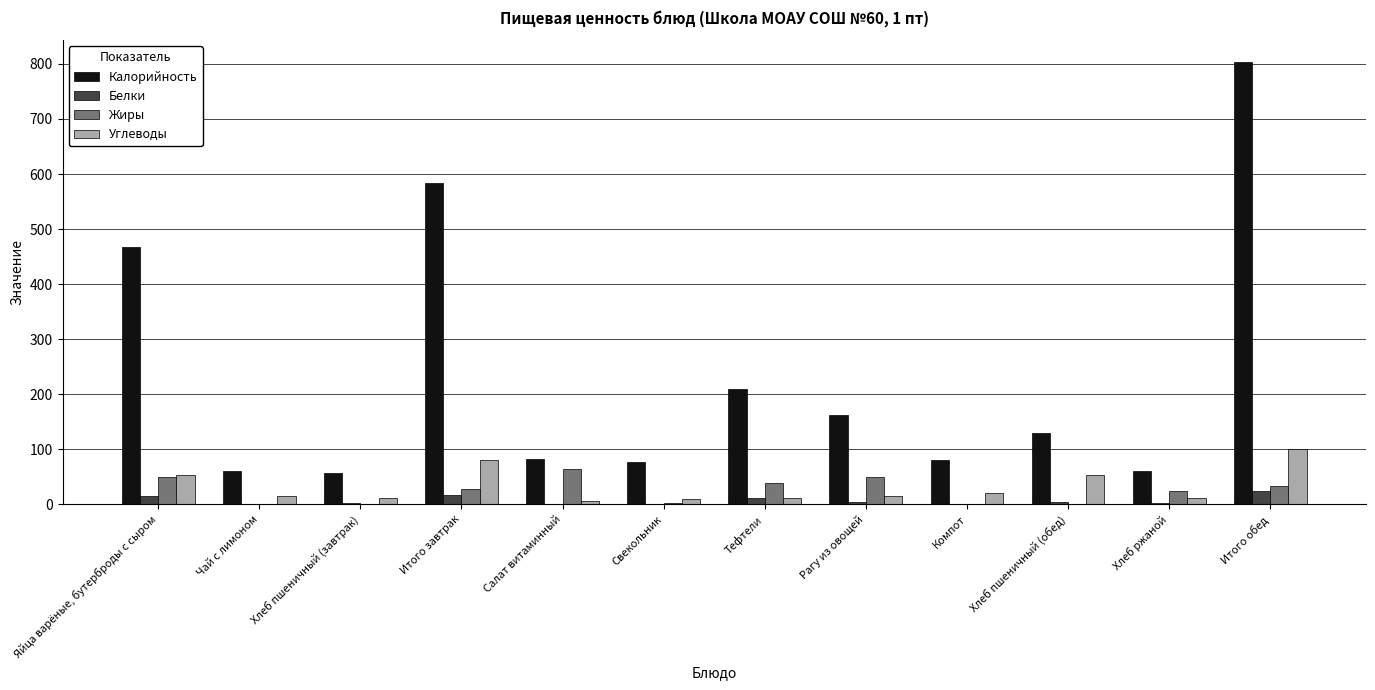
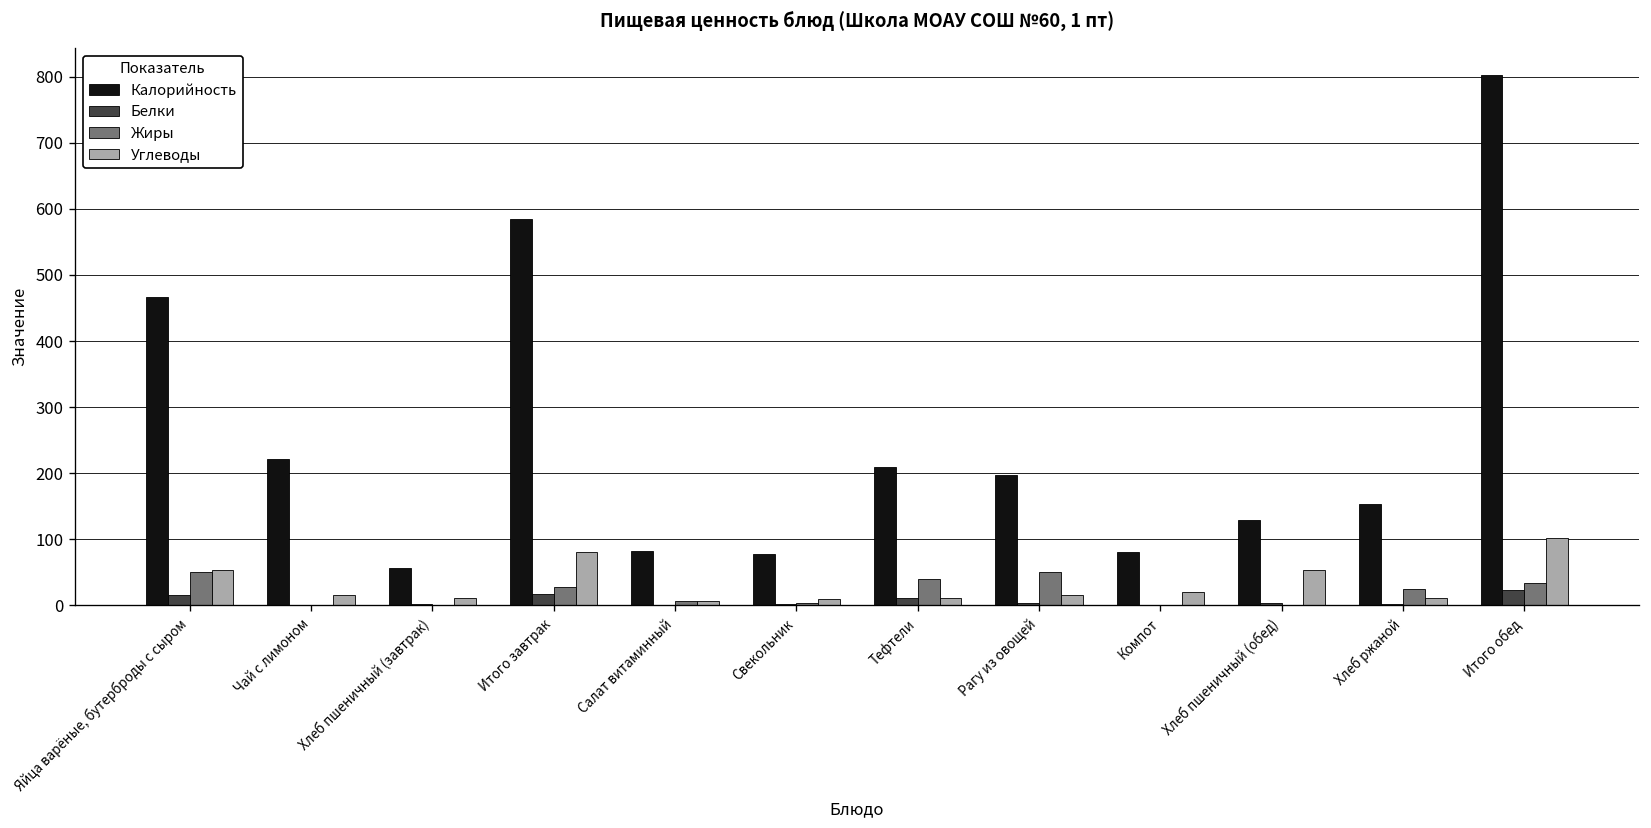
Калорийность, Чай с лимоном: 60 -> 220
Жиры, Салат витаминный: 60 -> 10
Калорийность, Рагу из овощей: 160 -> 200
Калорийность, Хлеб ржаной: 60 -> 150
